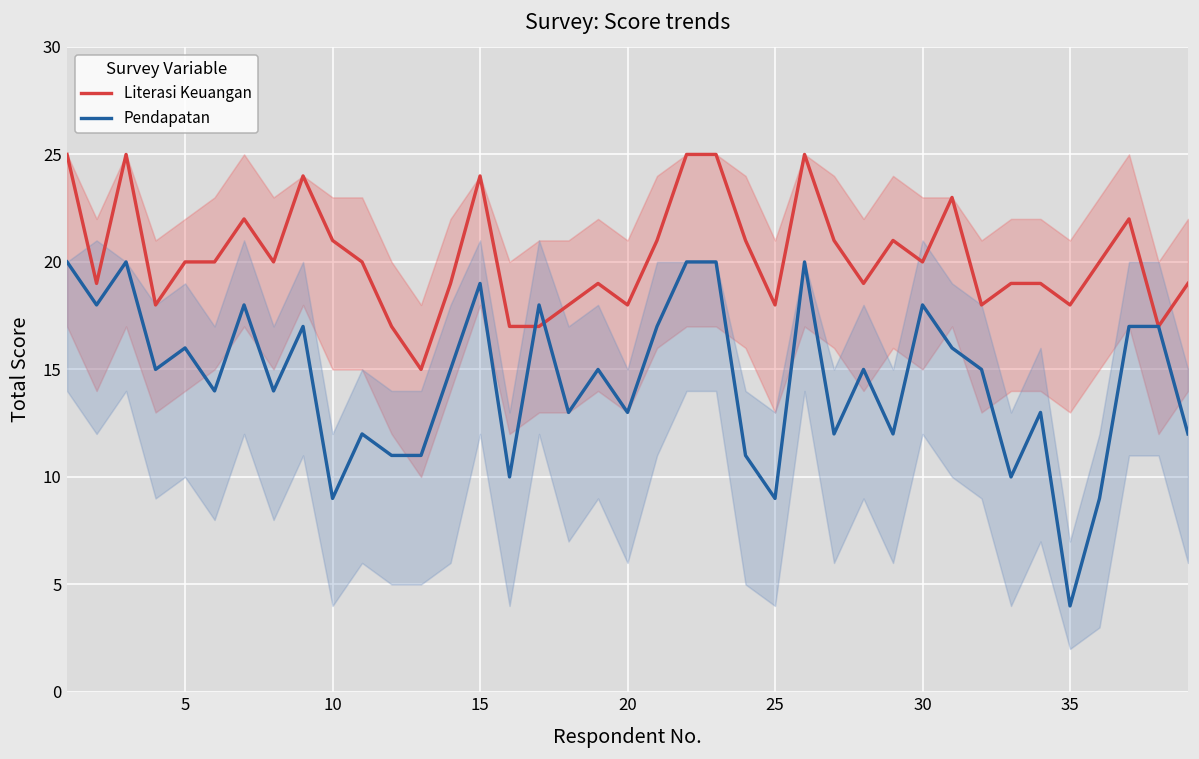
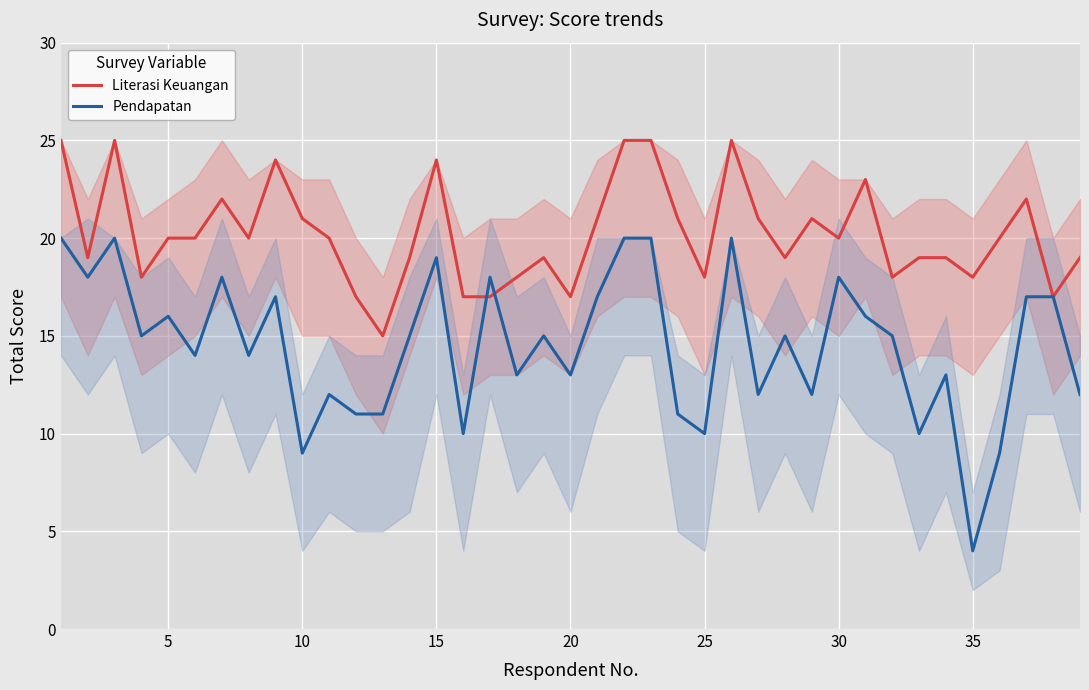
Literasi Keuangan, 20: 18 -> 17
Pendapatan, 25: 9 -> 10
